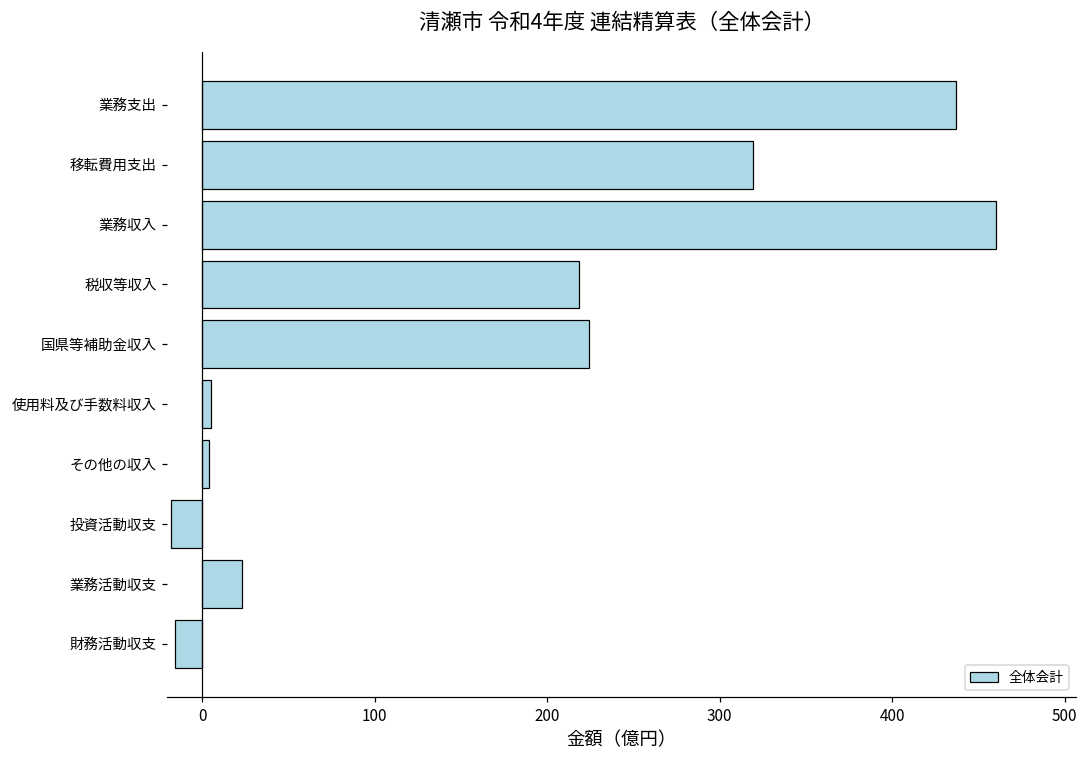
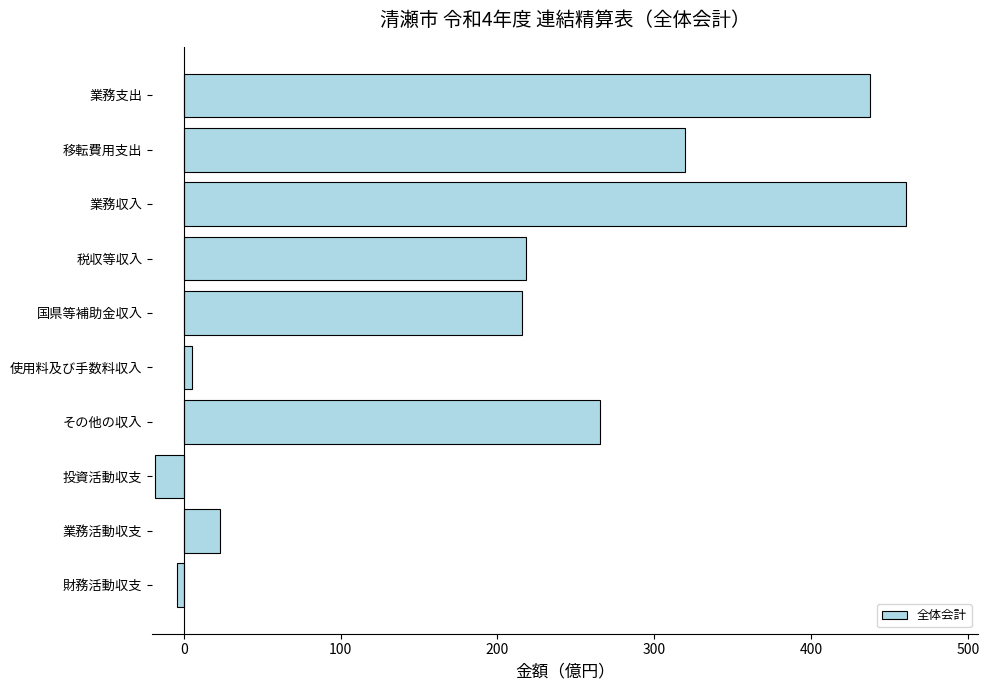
国県等補助金収入: 224 -> 215
その他の収入: 4 -> 266
財務活動収支: -16 -> -4
